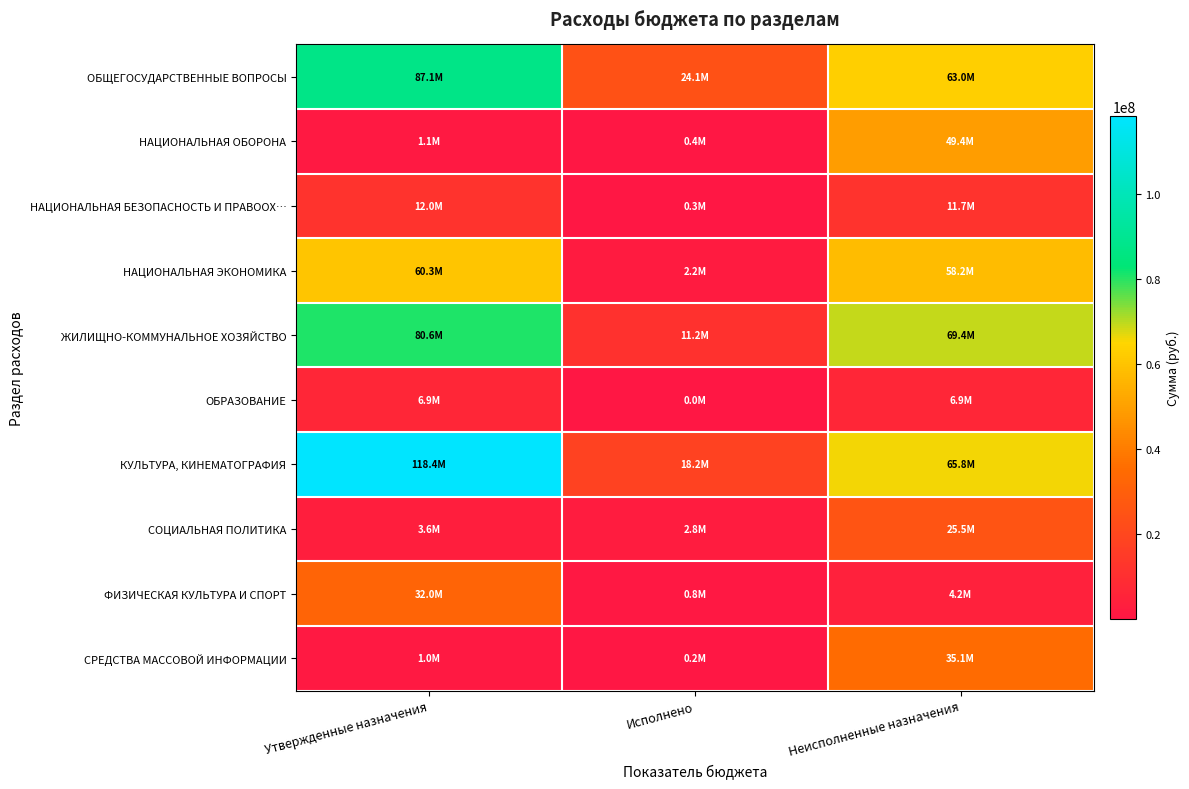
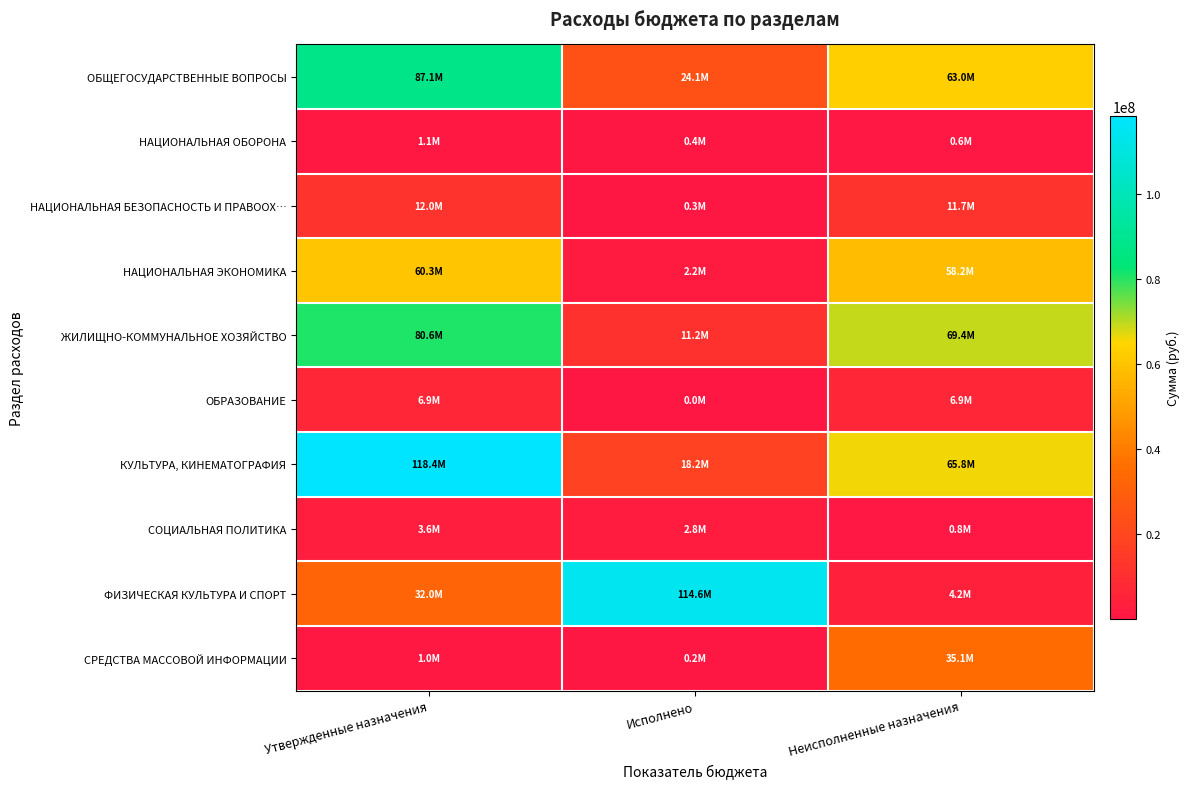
НАЦИОНАЛЬНАЯ ОБОРОНА, Неисполненные назначения: 49.4M -> 0.6M
СОЦИАЛЬНАЯ ПОЛИТИКА, Неисполненные назначения: 25.5M -> 0.8M
ФИЗИЧЕСКАЯ КУЛЬТУРА И СПОРТ, Исполнено: 0.8M -> 114.6M
